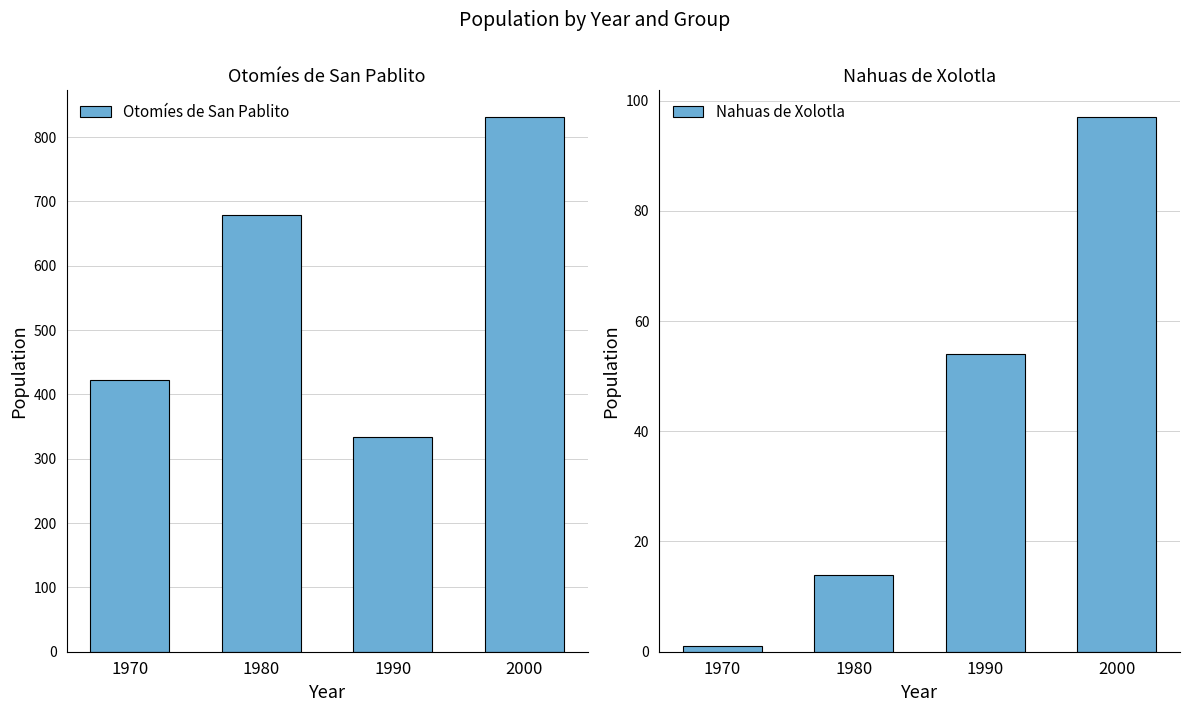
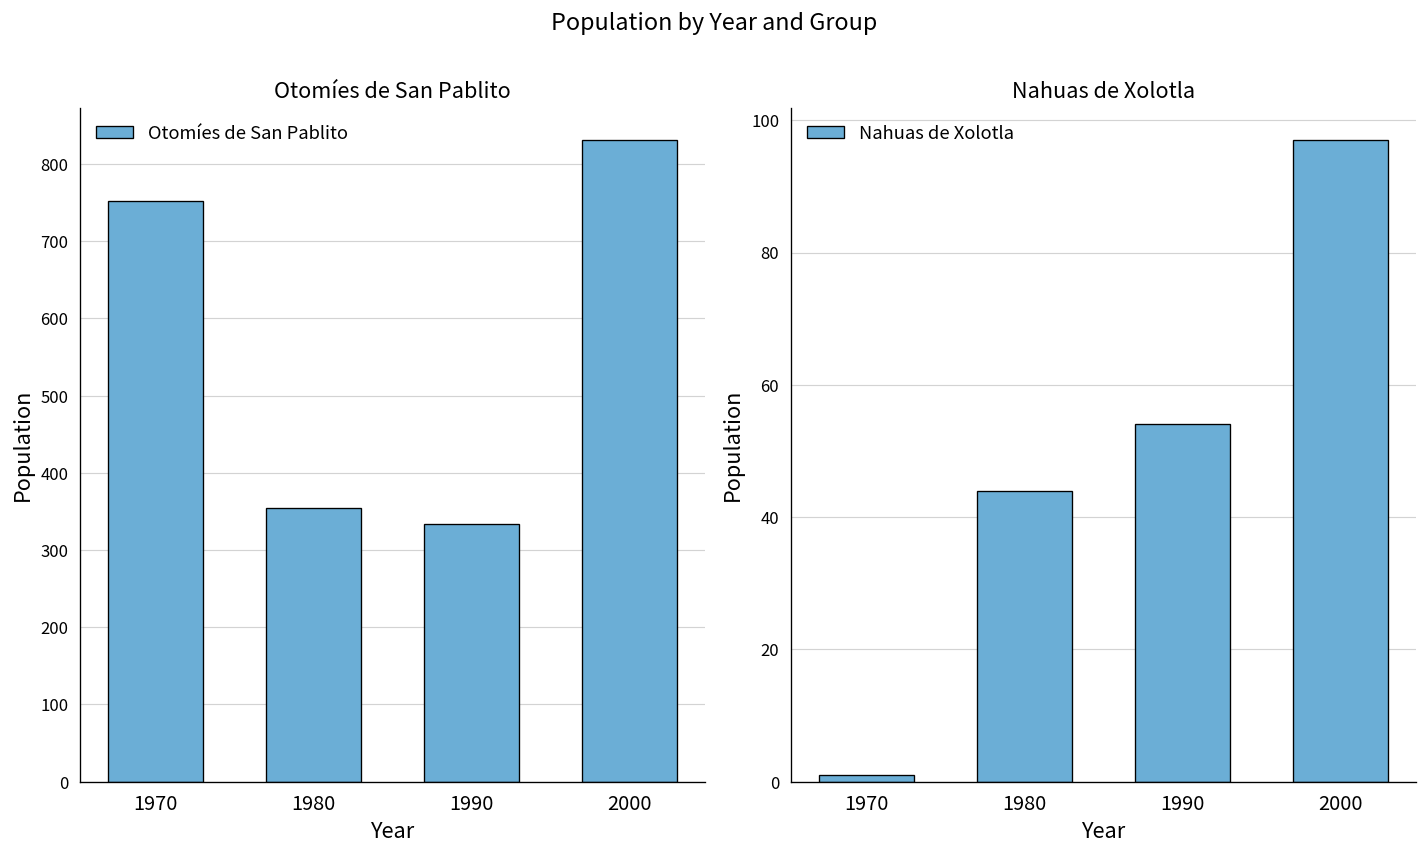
Otomíes de San Pablito, 1970: 420 -> 750
Otomíes de San Pablito, 1980: 680 -> 350
Nahuas de Xolotla, 1980: 14 -> 44
